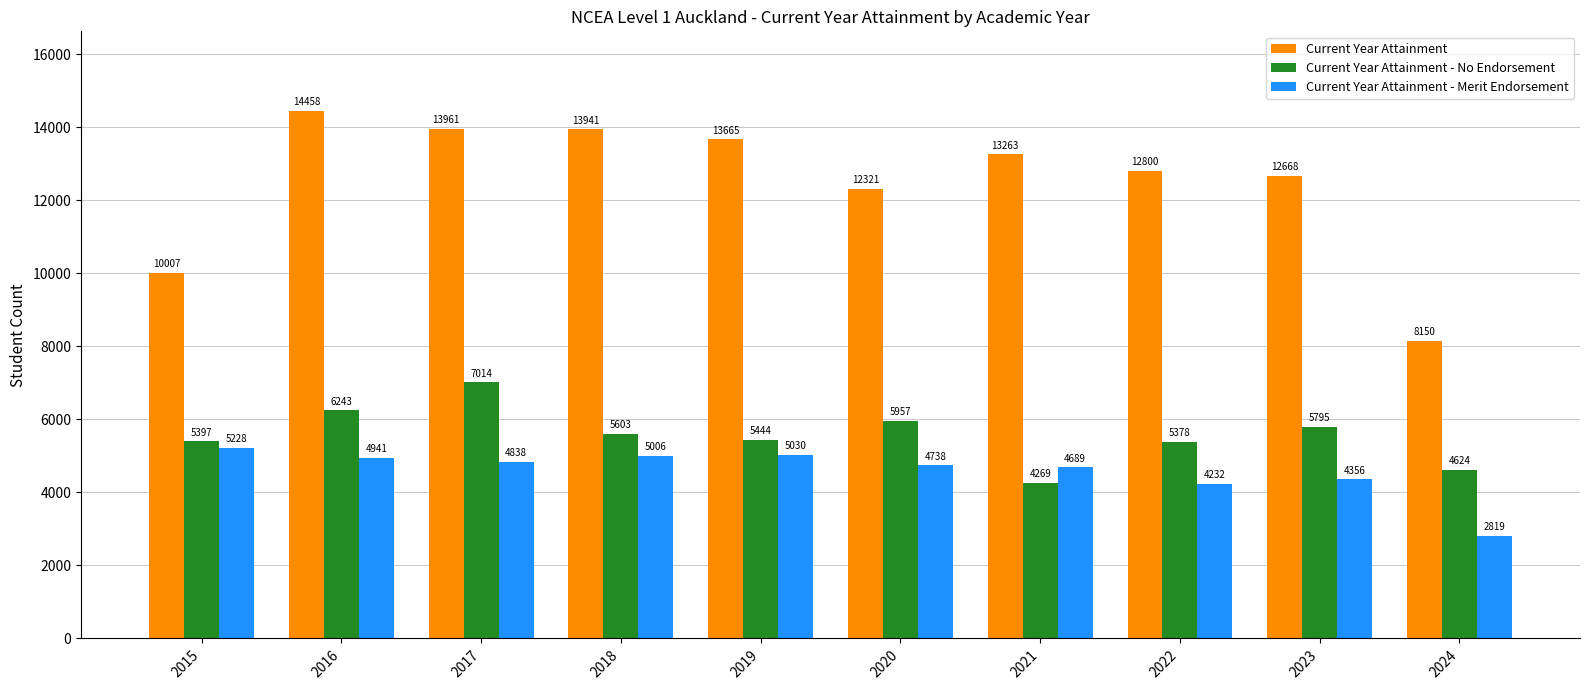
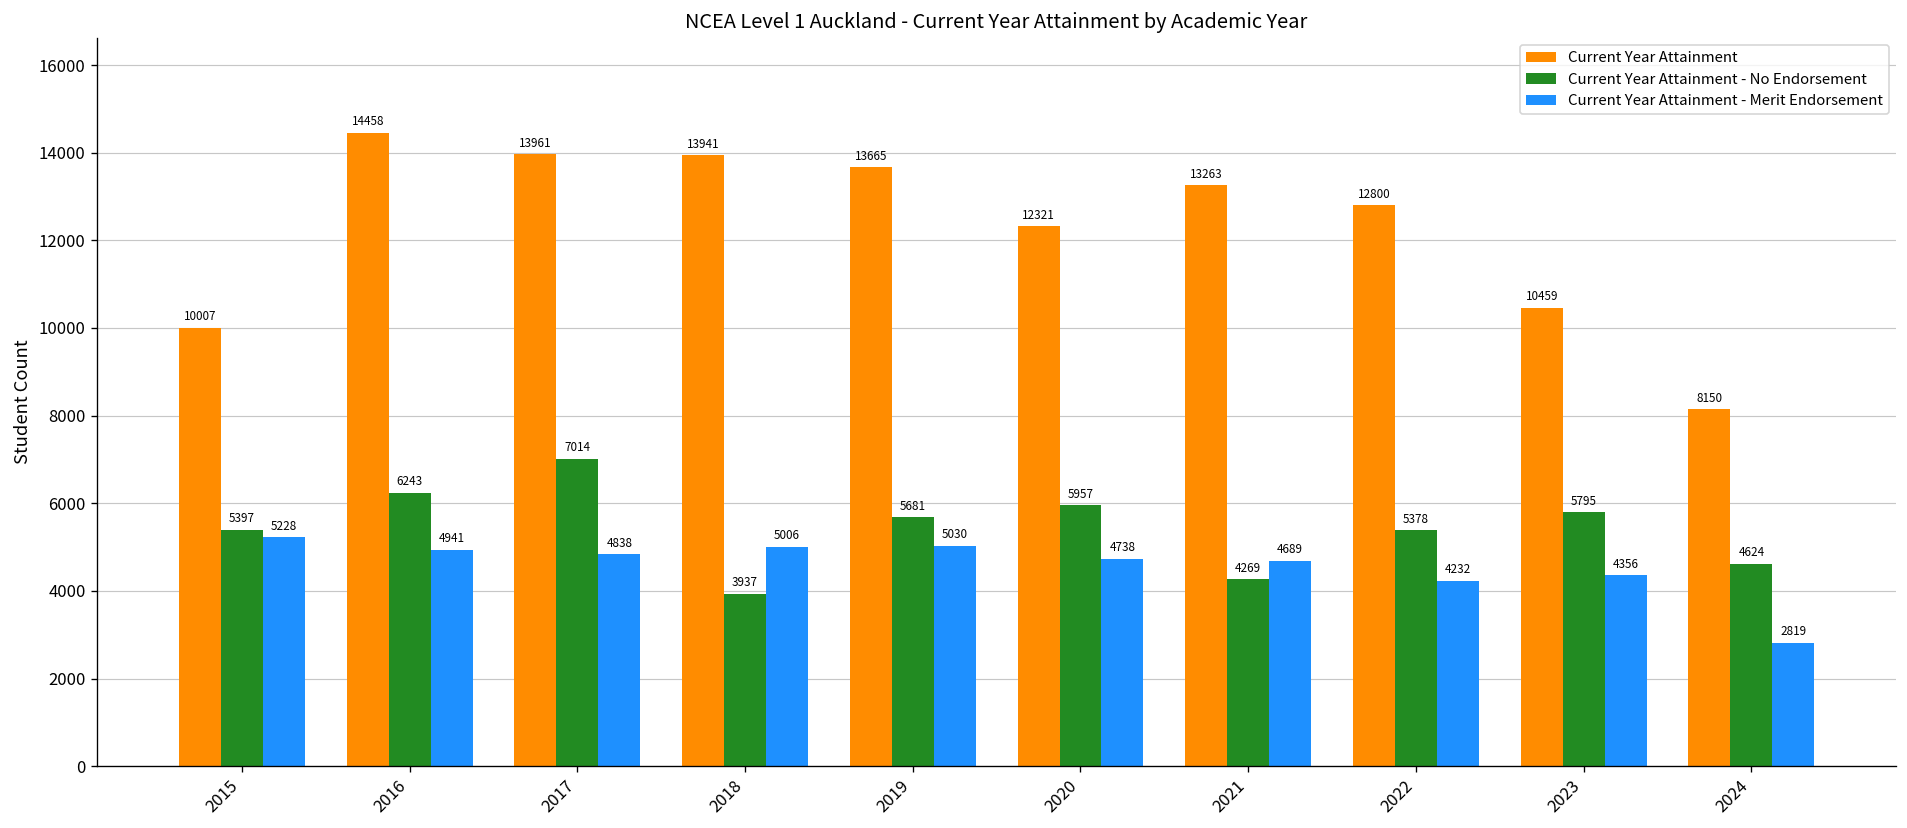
Current Year Attainment - No Endorsement, 2018: 5603 -> 3937
Current Year Attainment - No Endorsement, 2019: 5444 -> 5681
Current Year Attainment, 2023: 12668 -> 10459
